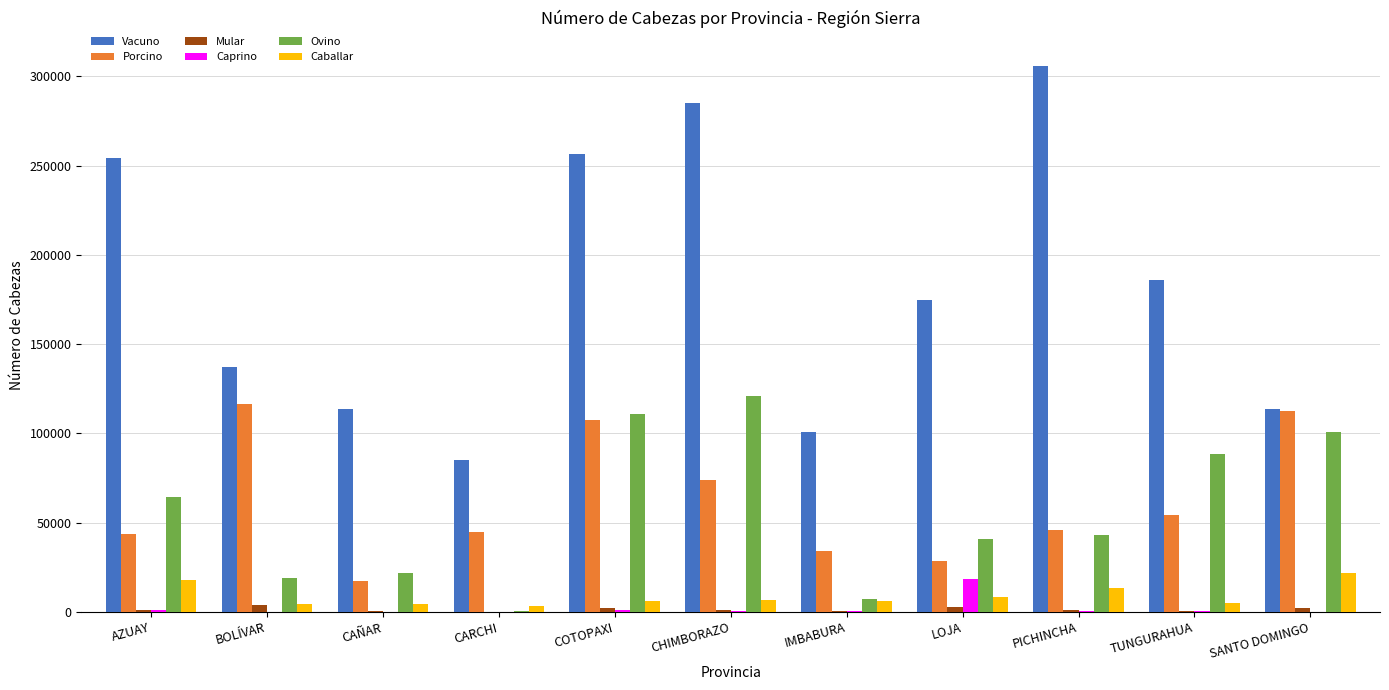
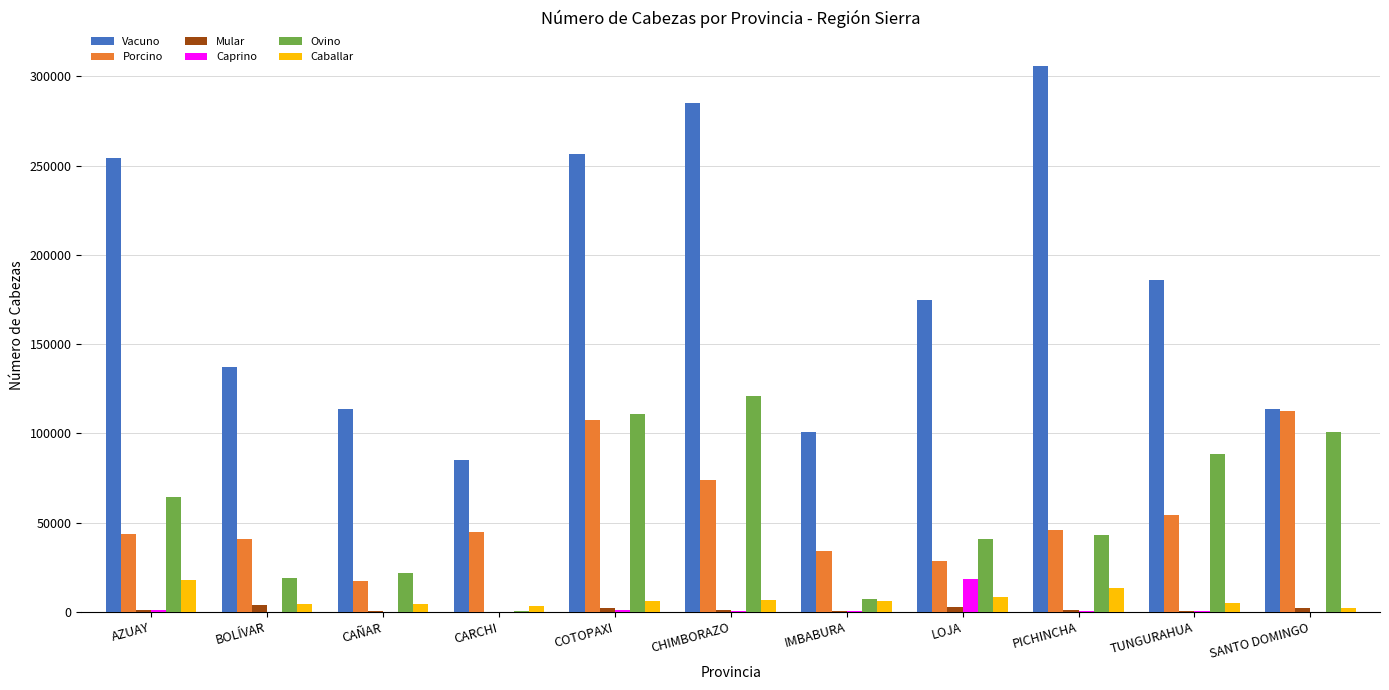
Porcino, BOLÍVAR: 116000 -> 41000
Caballar, SANTO DOMINGO: 22000 -> 2000
